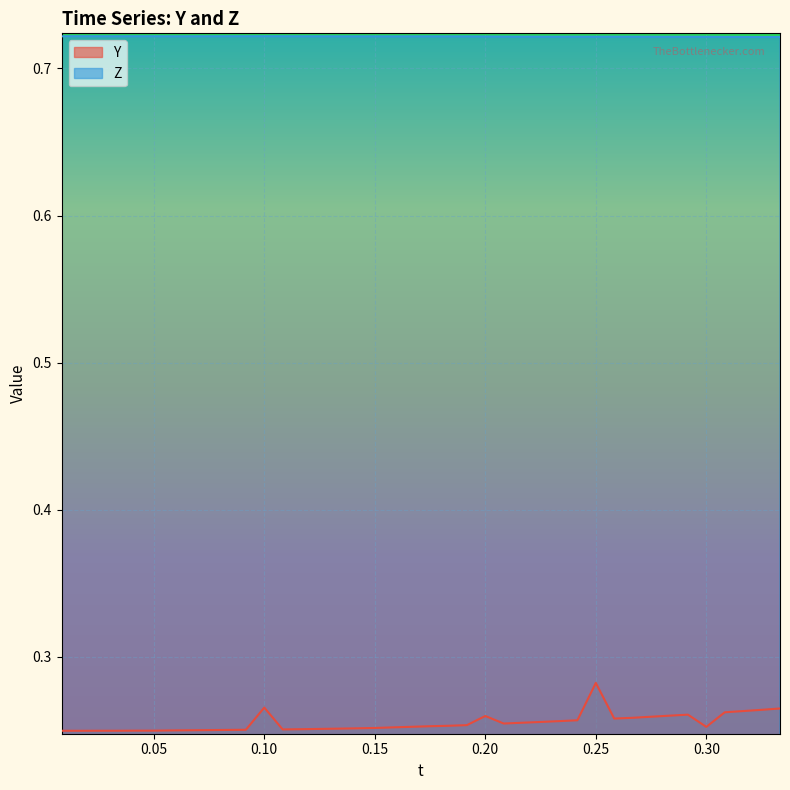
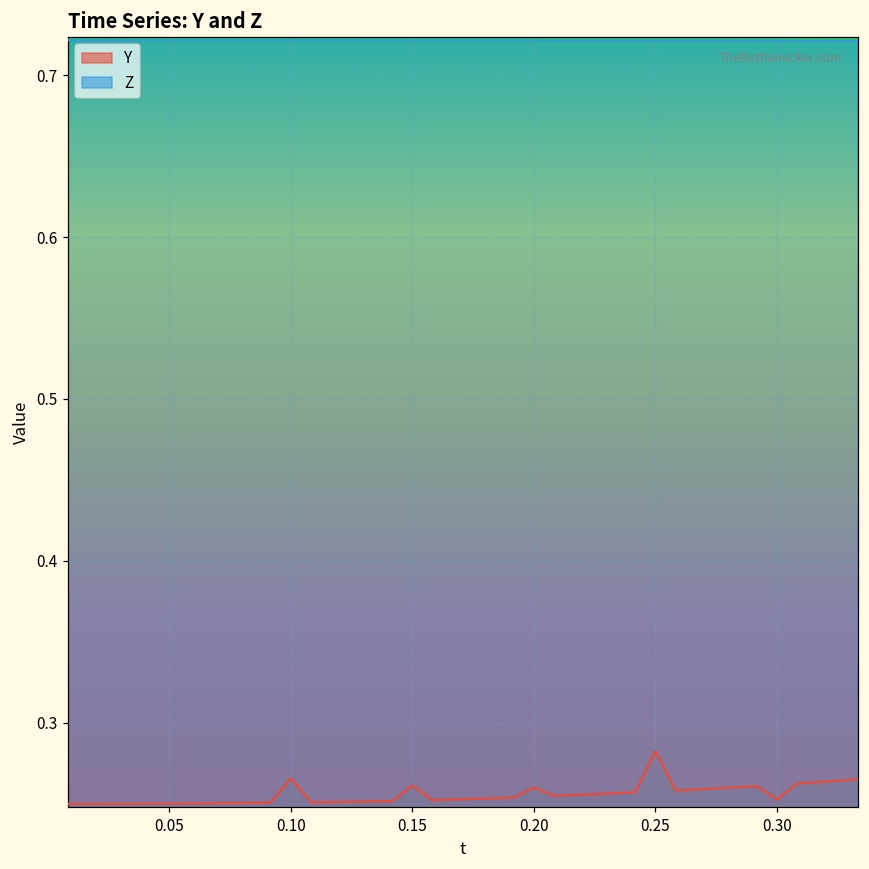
Y, 0.15: 0.252 -> 0.261
